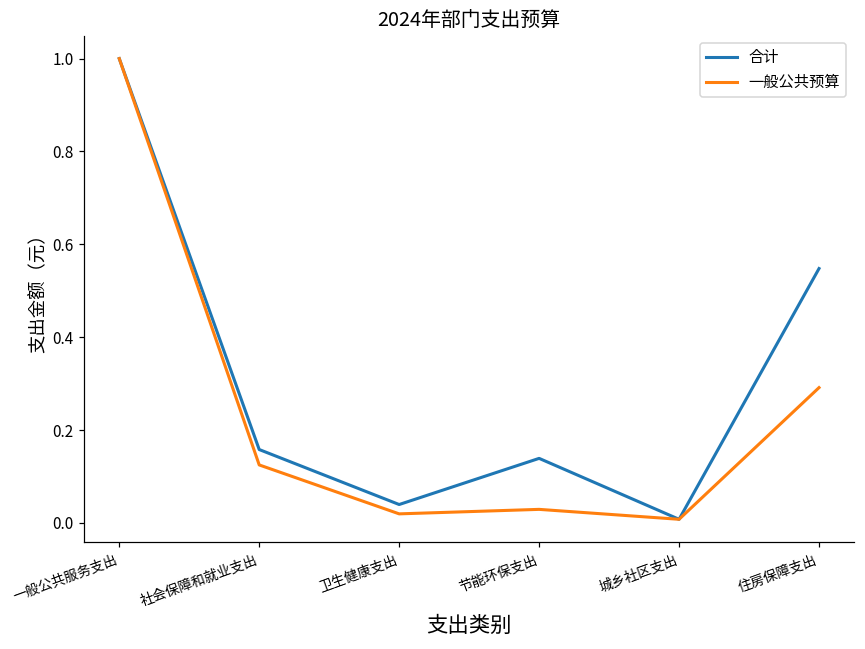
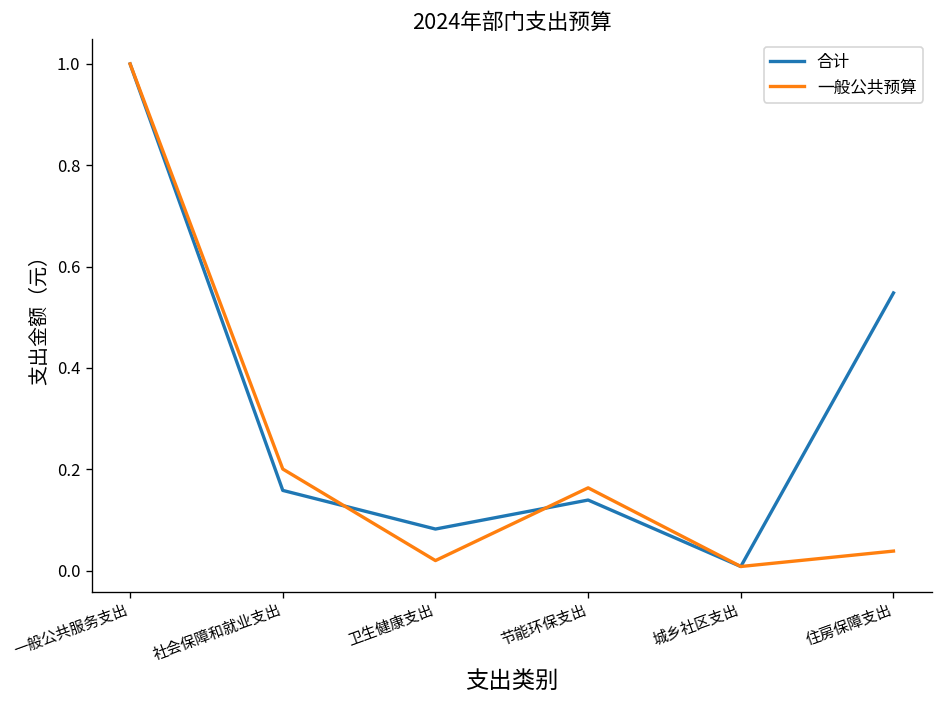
一般公共预算, 社会保障和就业支出: 0.13 -> 0.20
合计, 卫生健康支出: 0.04 -> 0.08
一般公共预算, 节能环保支出: 0.03 -> 0.16
一般公共预算, 住房保障支出: 0.29 -> 0.04
